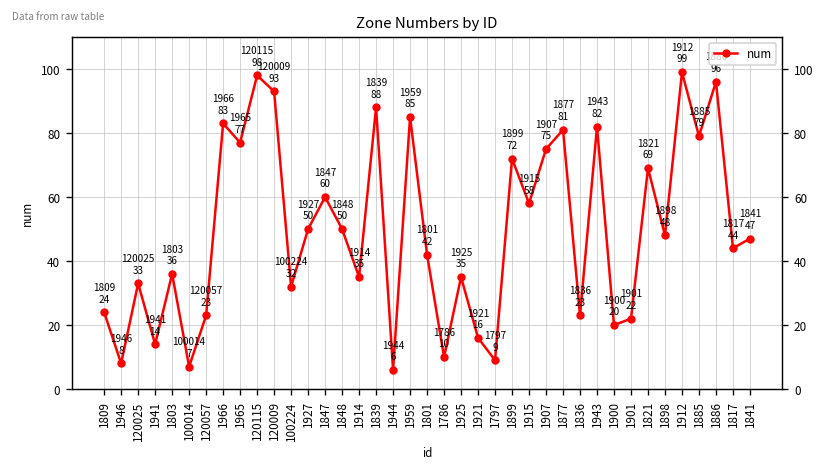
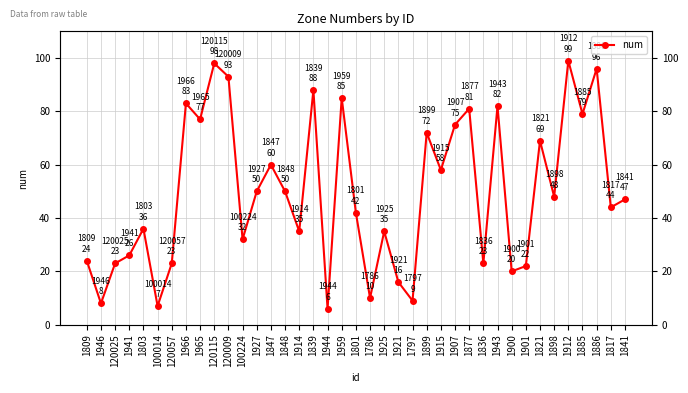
120025: 33 -> 23
1941: 14 -> 26
